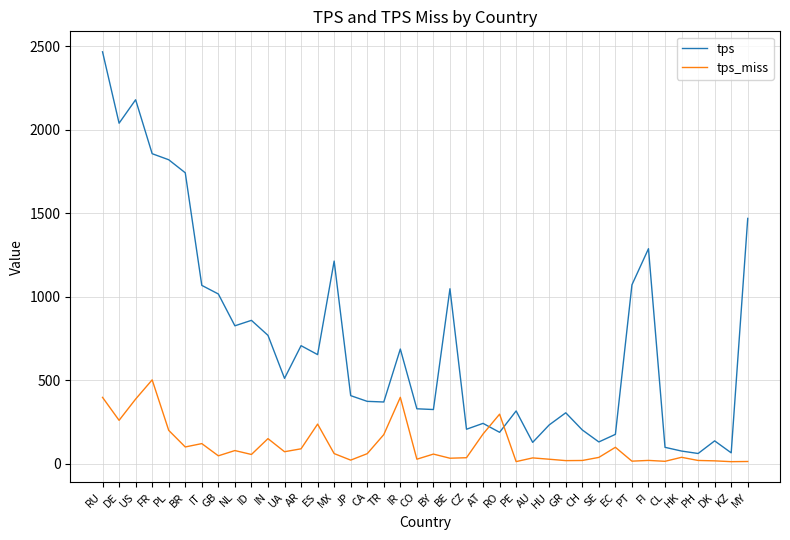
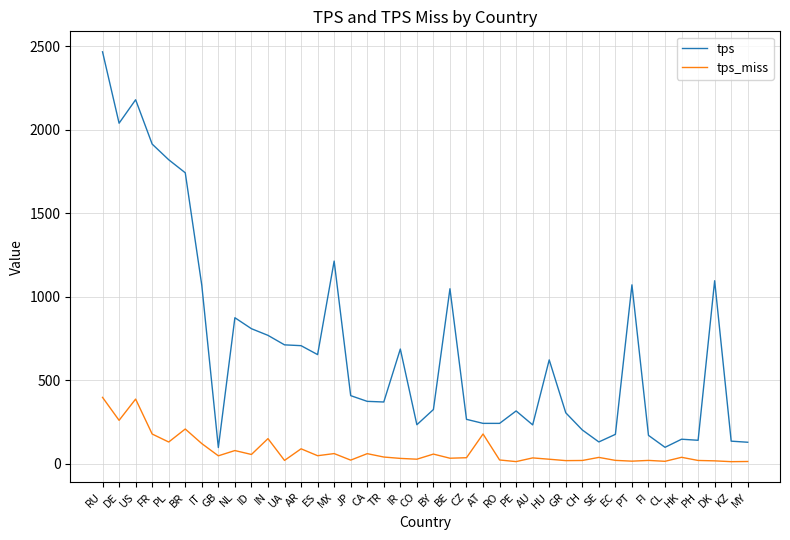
tps, FR: 1860 -> 1910
tps_miss, FR: 500 -> 180
tps_miss, PL: 200 -> 130
tps_miss, BR: 100 -> 210
tps, GB: 1020 -> 100
tps, NL: 830 -> 870
tps, ID: 860 -> 810
tps, UA: 510 -> 710
tps_miss, UA: 70 -> 20
tps_miss, ES: 240 -> 50
tps_miss, TR: 170 -> 40
tps_miss, IR: 400 -> 30
tps, CO: 330 -> 230
tps, CZ: 210 -> 270
tps, RO: 190 -> 240
tps_miss, RO: 300 -> 20
tps, AU: 130 -> 230
tps, HU: 230 -> 620
tps_miss, EC: 100 -> 20
tps, FI: 1290 -> 170
tps, HK: 80 -> 150
tps, PH: 60 -> 140
tps, DK: 140 -> 1100
tps, KZ: 60 -> 130
tps, MY: 1470 -> 130
